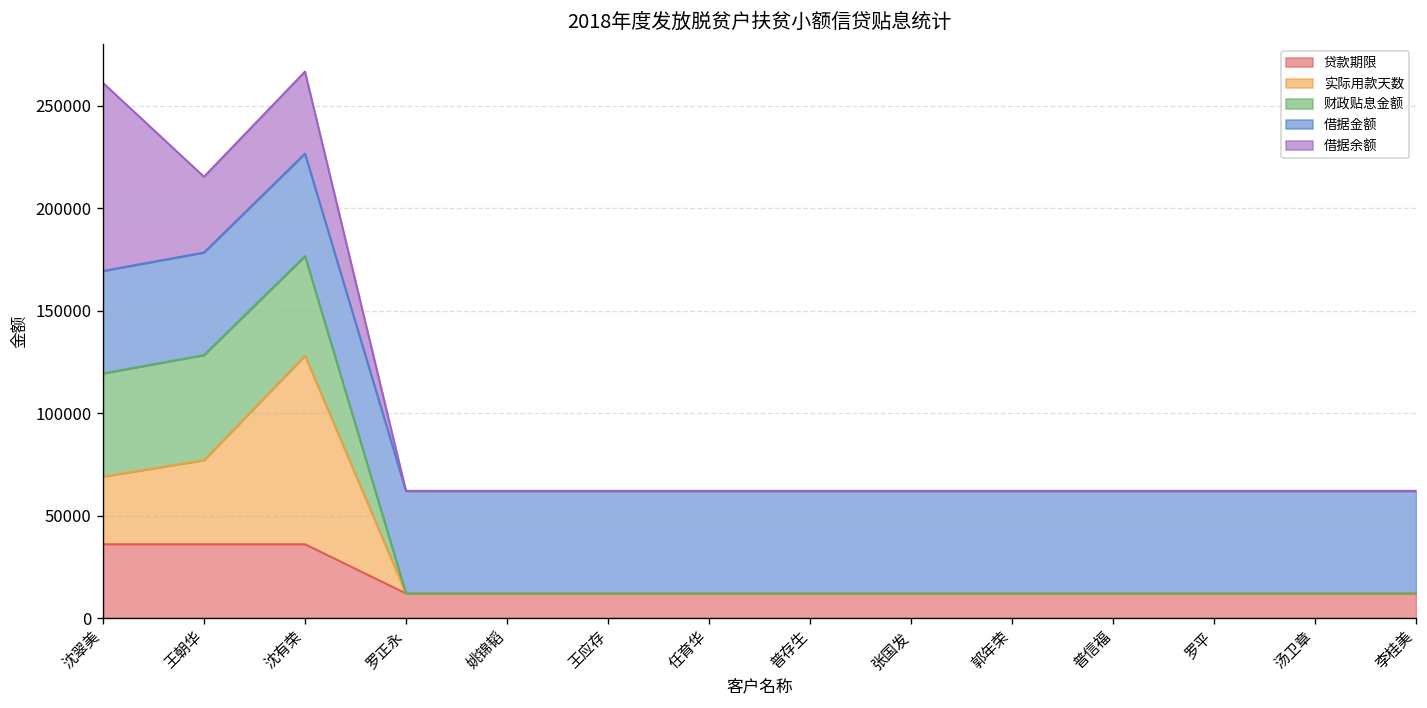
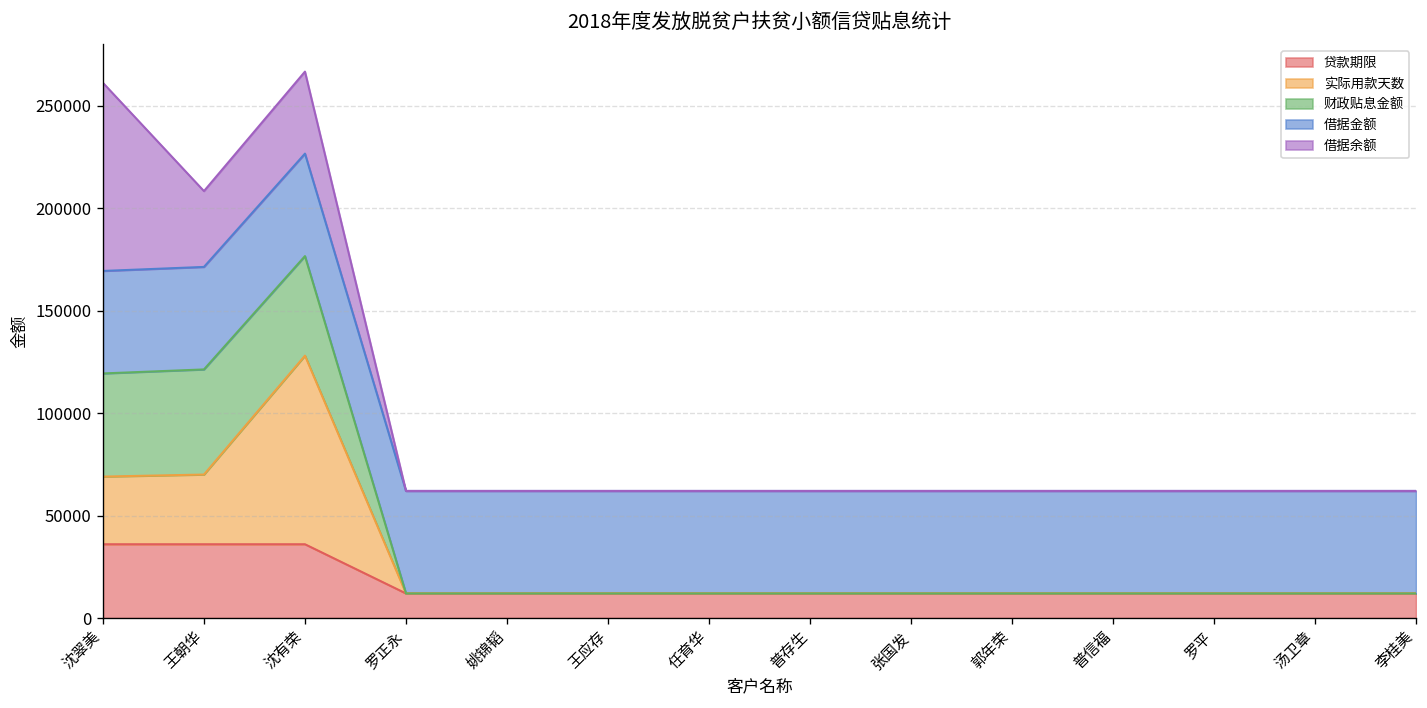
实际用款天数, 王朝华: 41000 -> 34000
